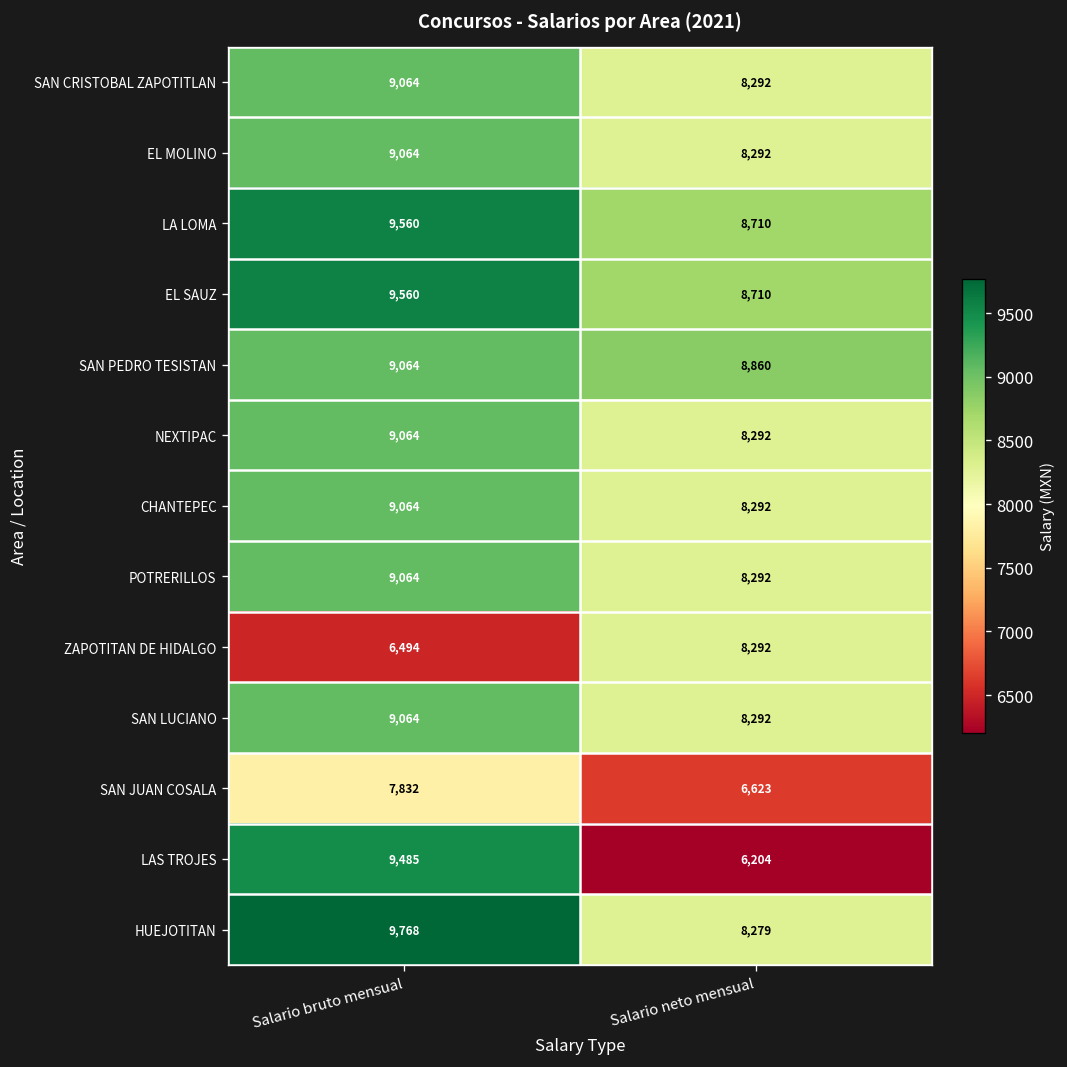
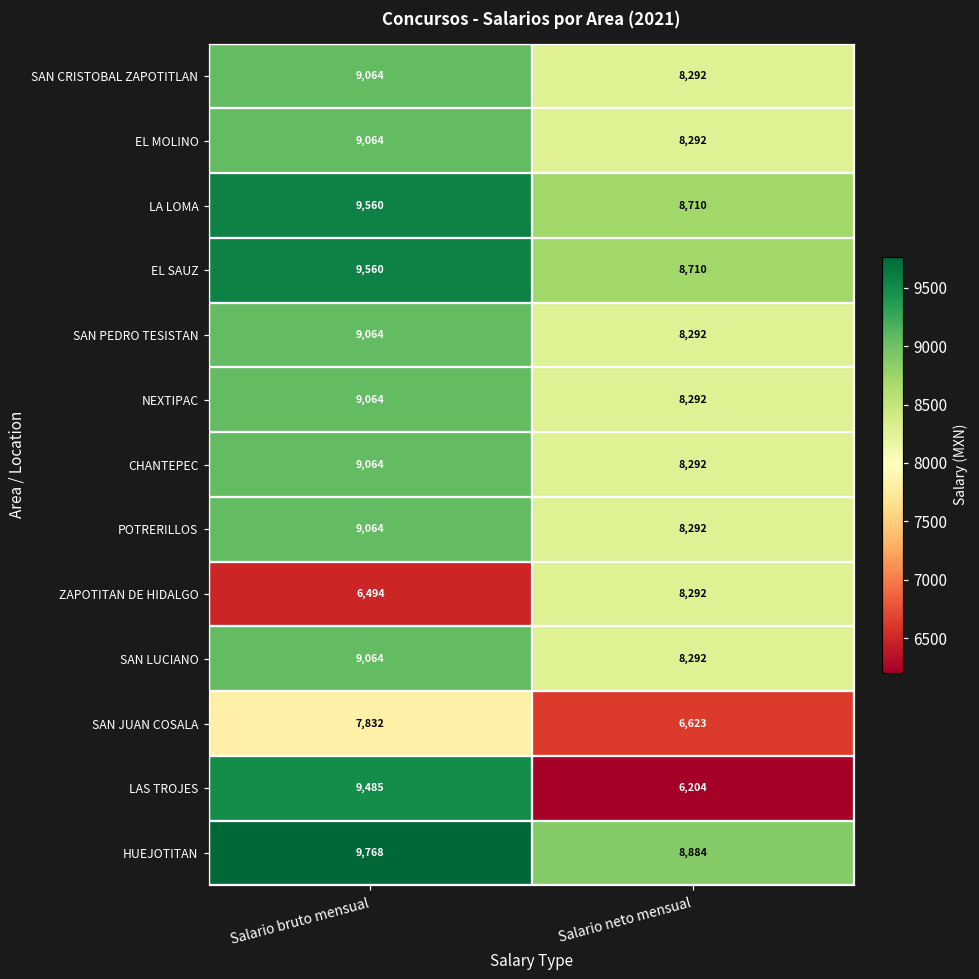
SAN PEDRO TESISTAN, Salario neto mensual: 8,860 -> 8,292
HUEJOTITAN, Salario neto mensual: 8,279 -> 8,884
